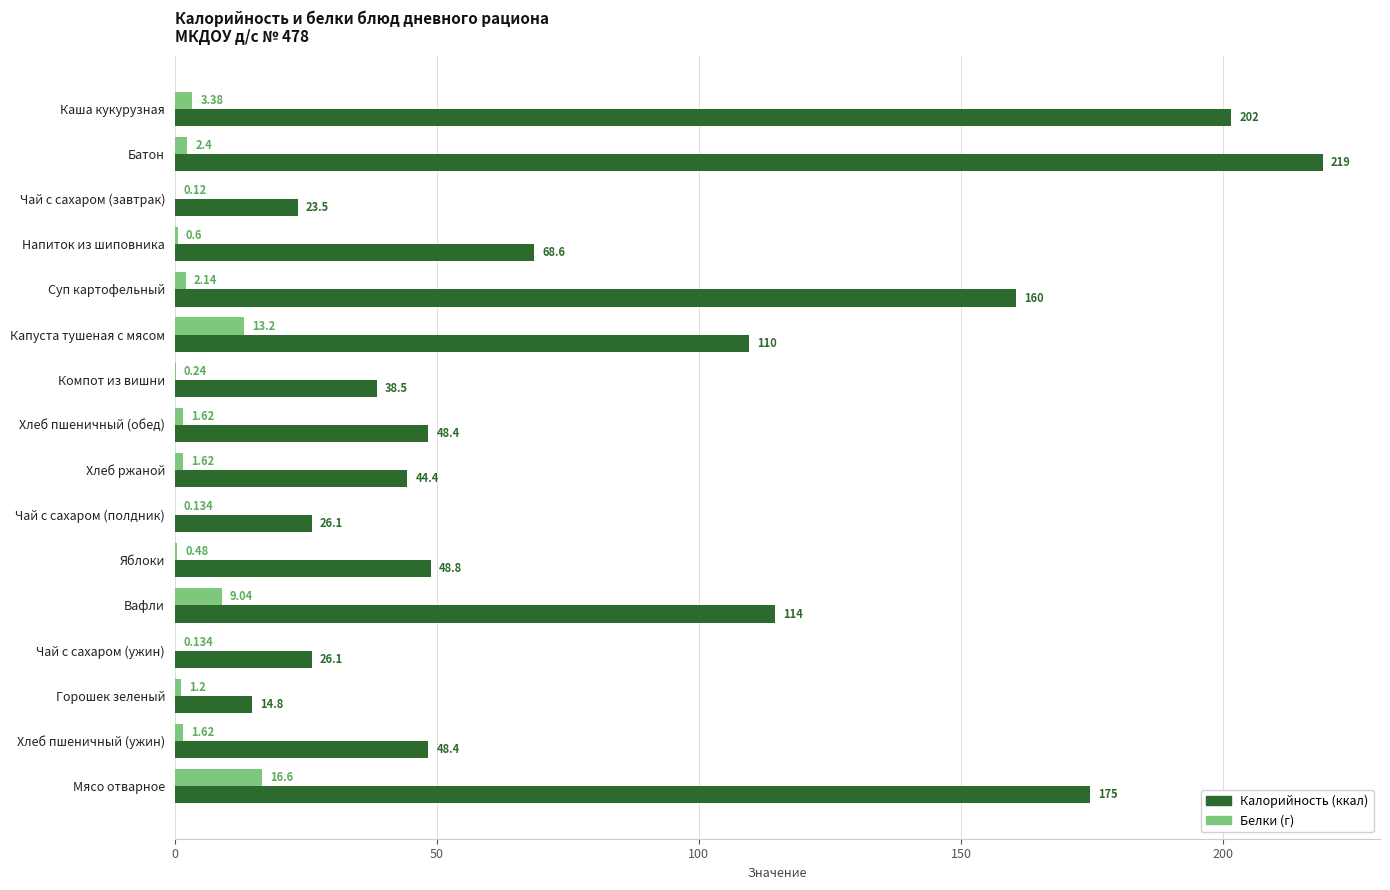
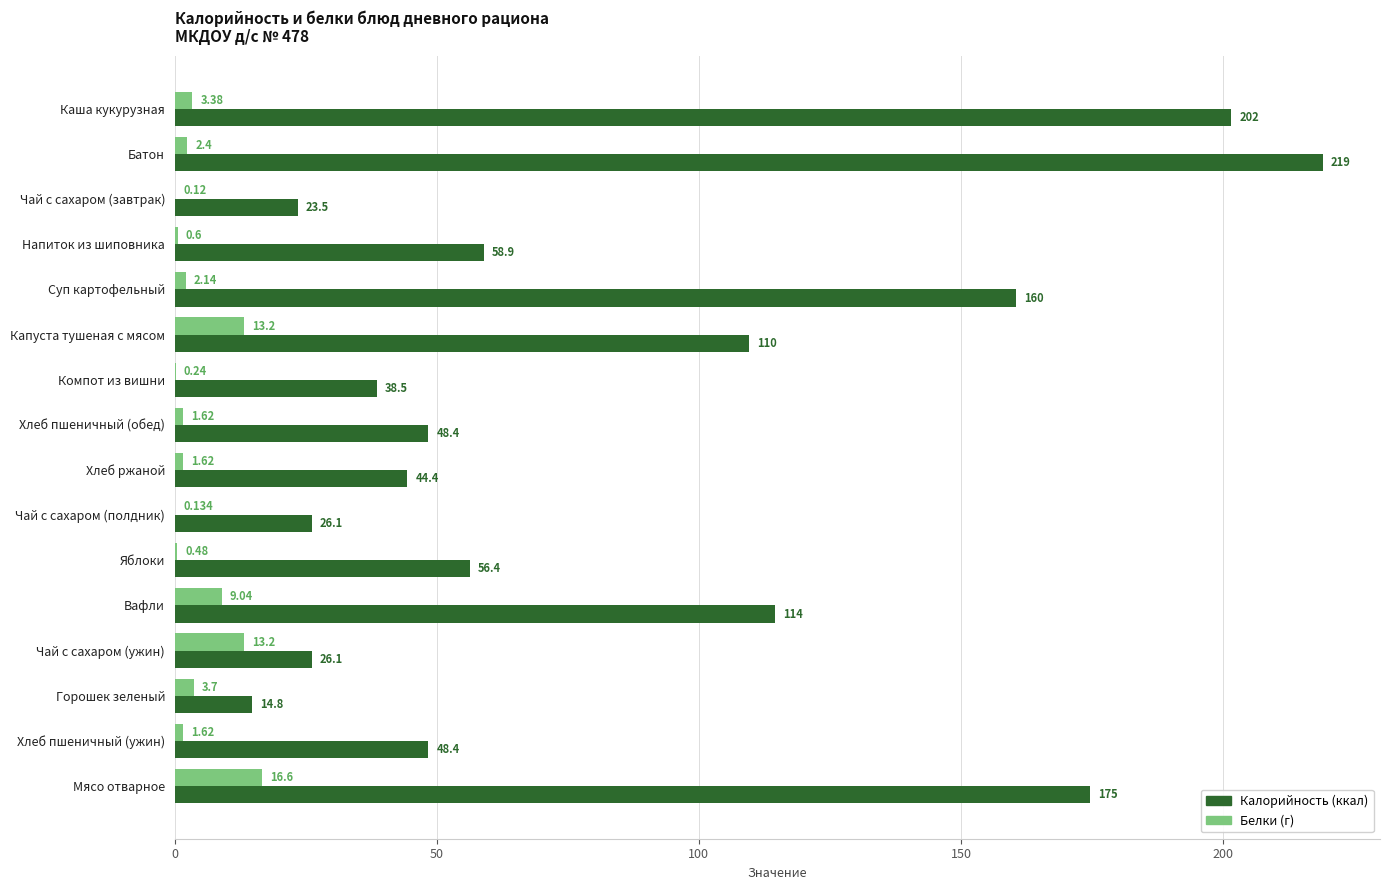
Калорийность (ккал), Напиток из шиповника: 68.6 -> 58.9
Калорийность (ккал), Яблоки: 48.8 -> 56.4
Белки (г), Чай с сахаром (ужин): 0.134 -> 13.2
Белки (г), Горошек зеленый: 1.2 -> 3.7
